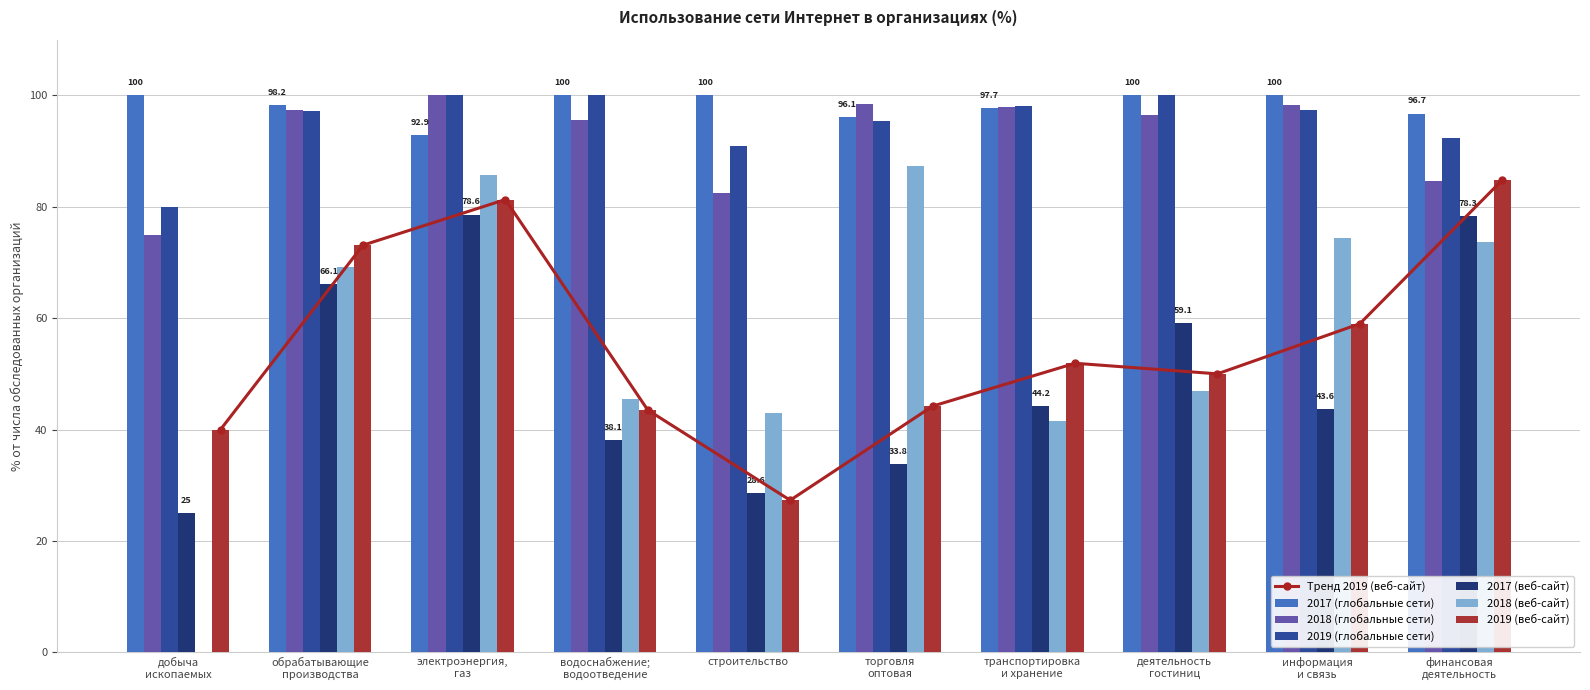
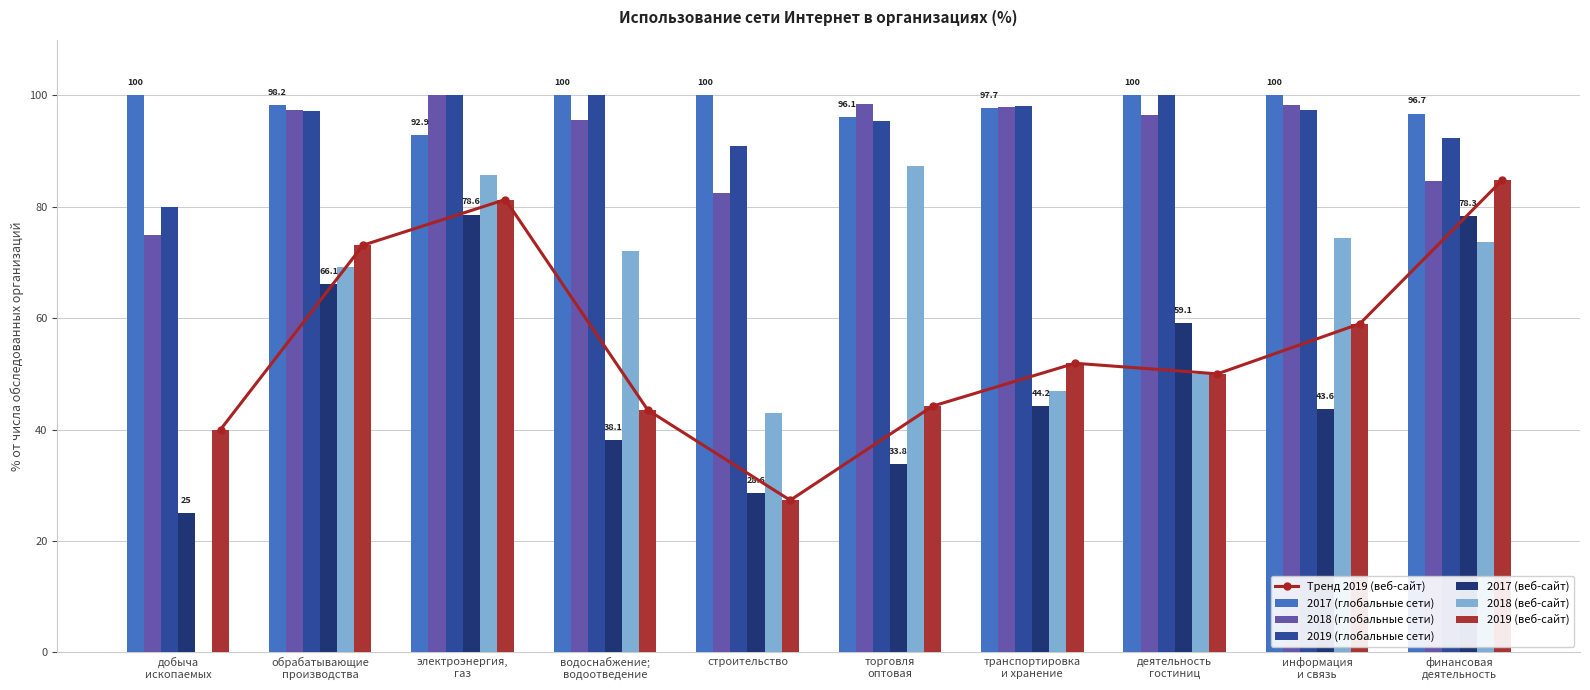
2018 (веб-сайт), водоснабжение; водоотведение: 46 -> 72
2018 (веб-сайт), транспортировка и хранение: 42 -> 47
2018 (веб-сайт), деятельность гостиниц: 47 -> 50
